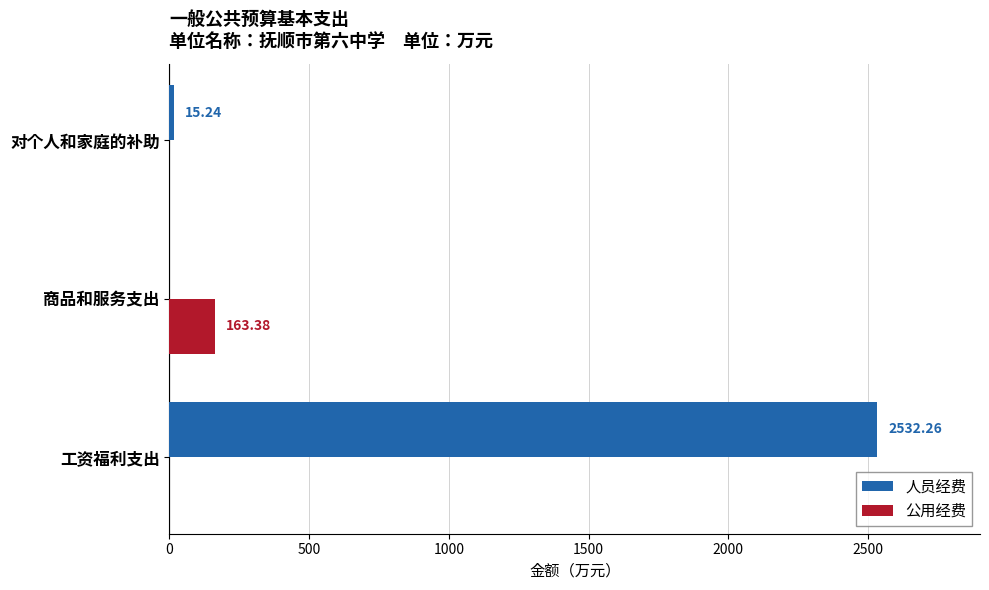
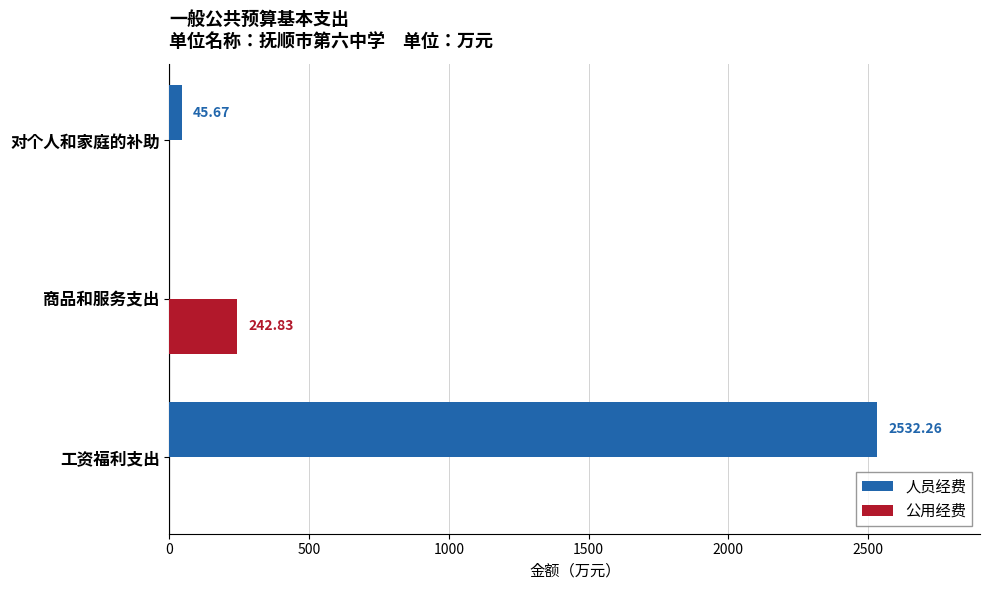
人员经费, 对个人和家庭的补助: 15.24 -> 45.67
公用经费, 商品和服务支出: 163.38 -> 242.83
